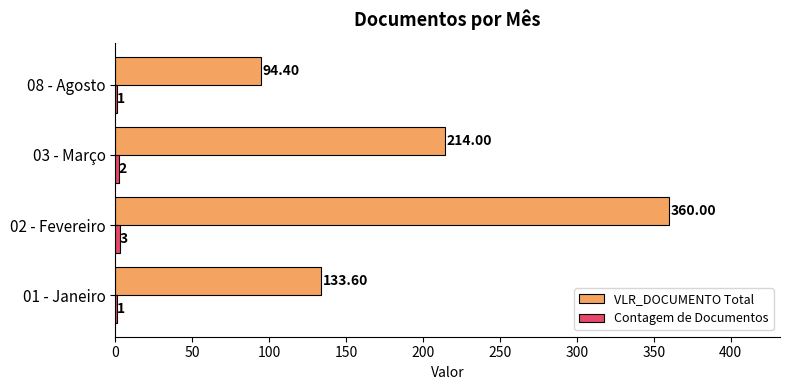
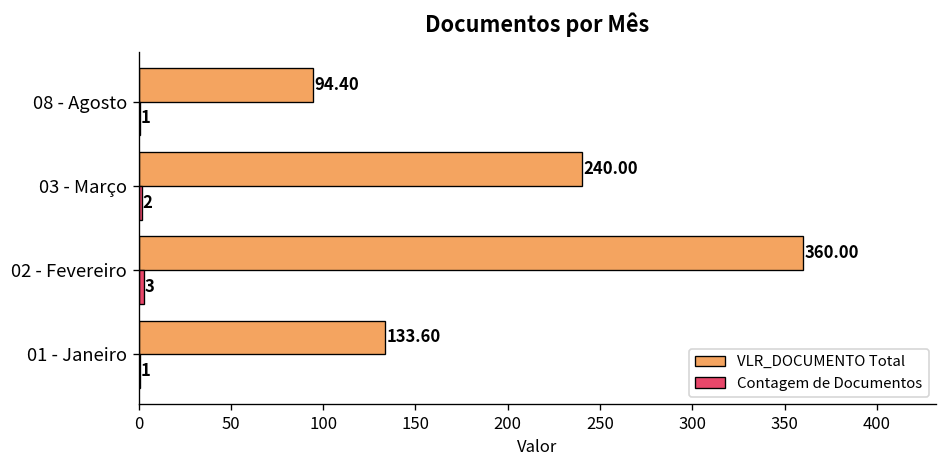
VLR_DOCUMENTO Total, 03 - Março: 214.00 -> 240.00
